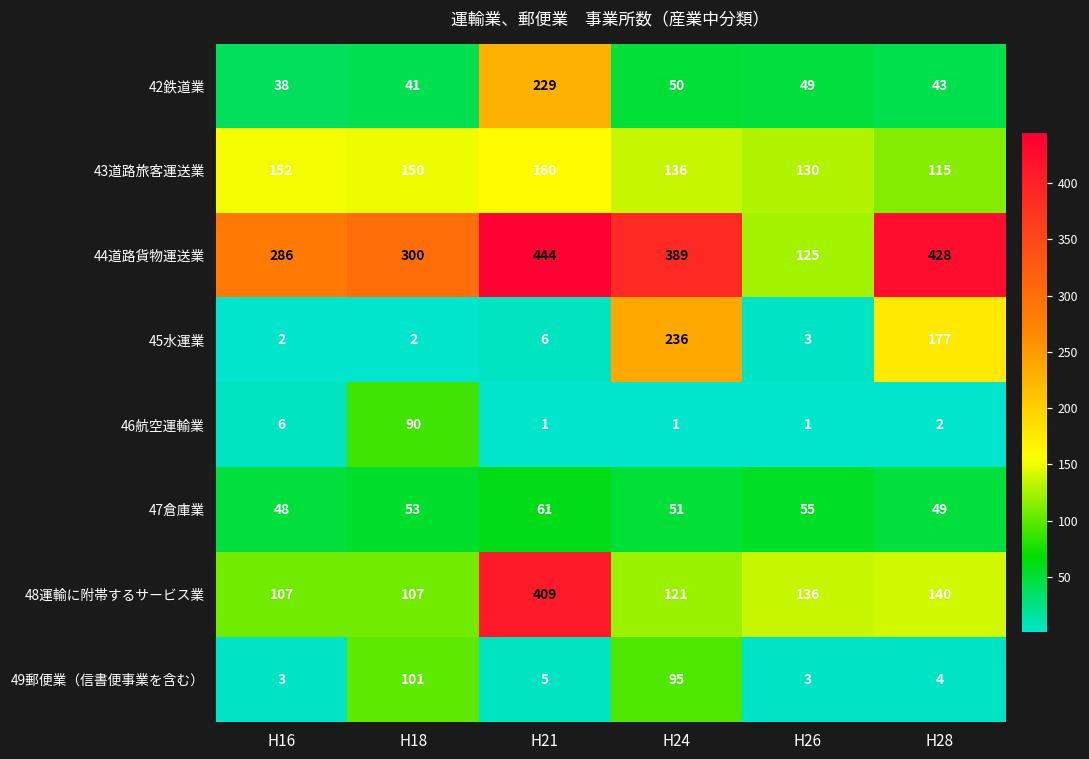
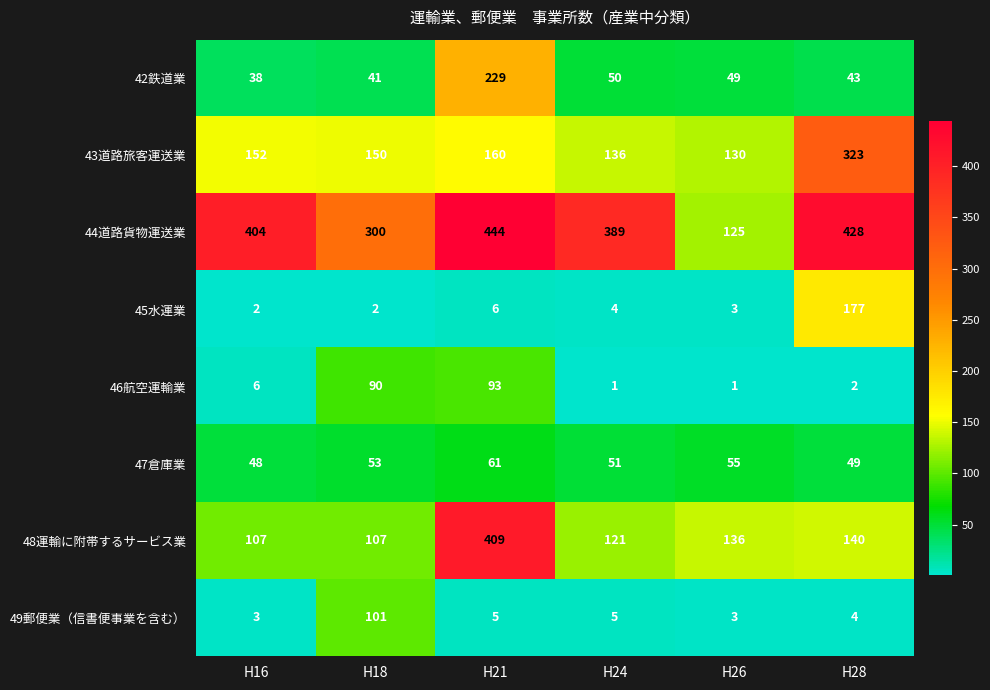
43道路旅客運送業, H28: 115 -> 323
44道路貨物運送業, H16: 286 -> 404
45水運業, H24: 236 -> 4
46航空運輸業, H21: 1 -> 93
49郵便業（信書便事業を含む）, H24: 95 -> 5
